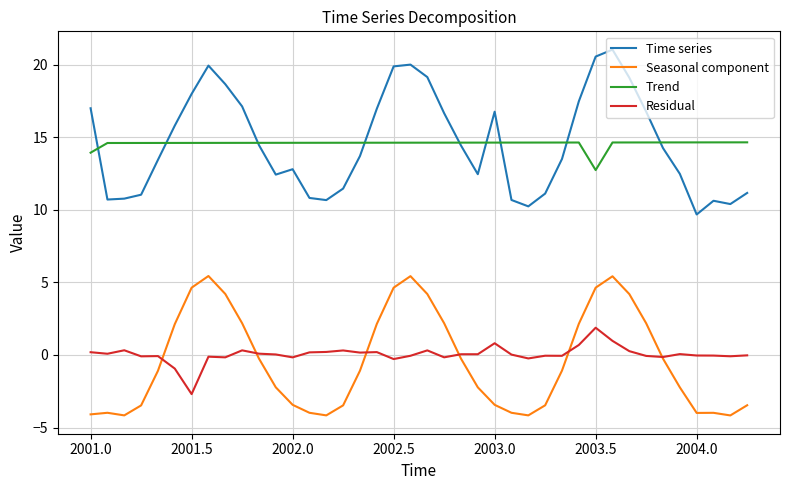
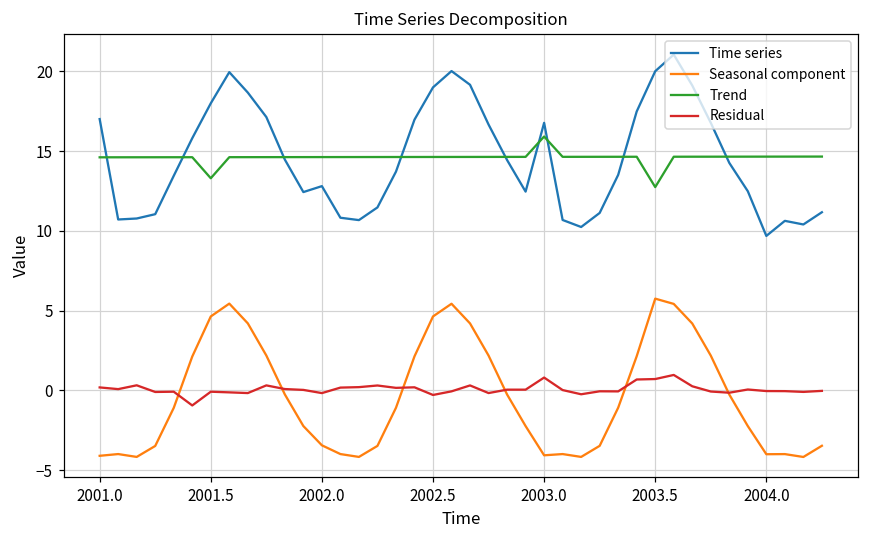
Trend, 2001.0: 13.9 -> 14.6
Trend, 2001.5: 14.6 -> 13.3
Residual, 2001.5: -2.7 -> -0.1
Time series, 2002.5: 19.9 -> 19.0
Seasonal component, 2003.0: -3.4 -> -4.1
Trend, 2003.0: 14.6 -> 15.9
Time series, 2003.5: 20.6 -> 20.0
Seasonal component, 2003.5: 4.6 -> 5.8
Residual, 2003.5: 1.9 -> 0.7
